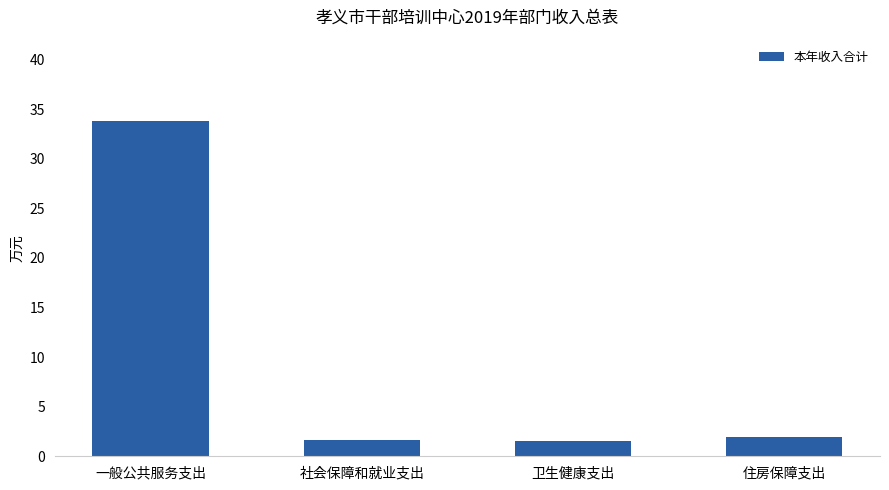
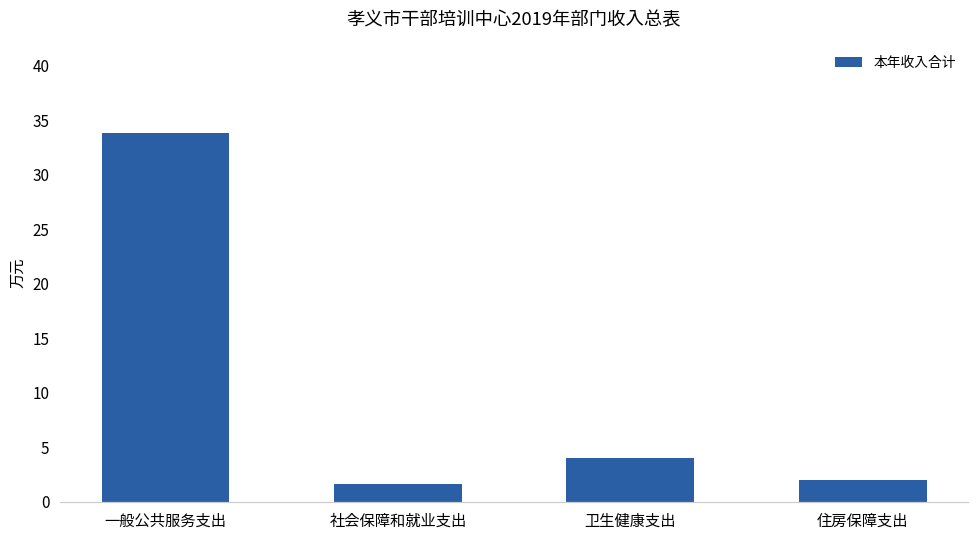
卫生健康支出: 1 -> 4
